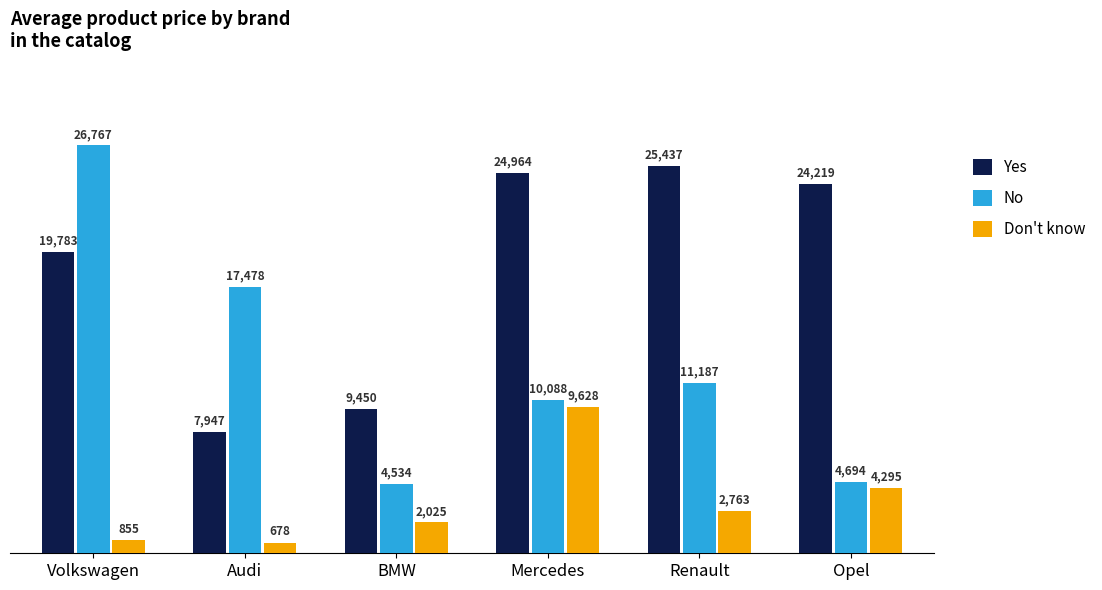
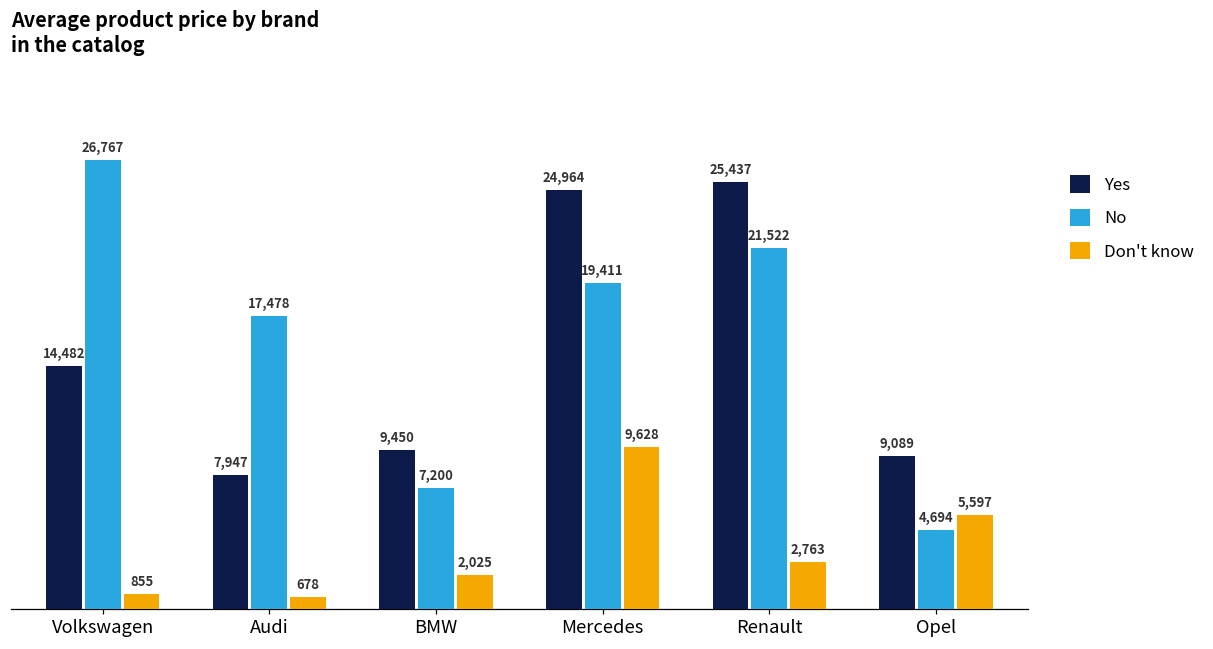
Yes, Volkswagen: 19,783 -> 14,482
No, BMW: 4,534 -> 7,200
No, Mercedes: 10,088 -> 19,411
No, Renault: 11,187 -> 21,522
Yes, Opel: 24,219 -> 9,089
Don't know, Opel: 4,295 -> 5,597
